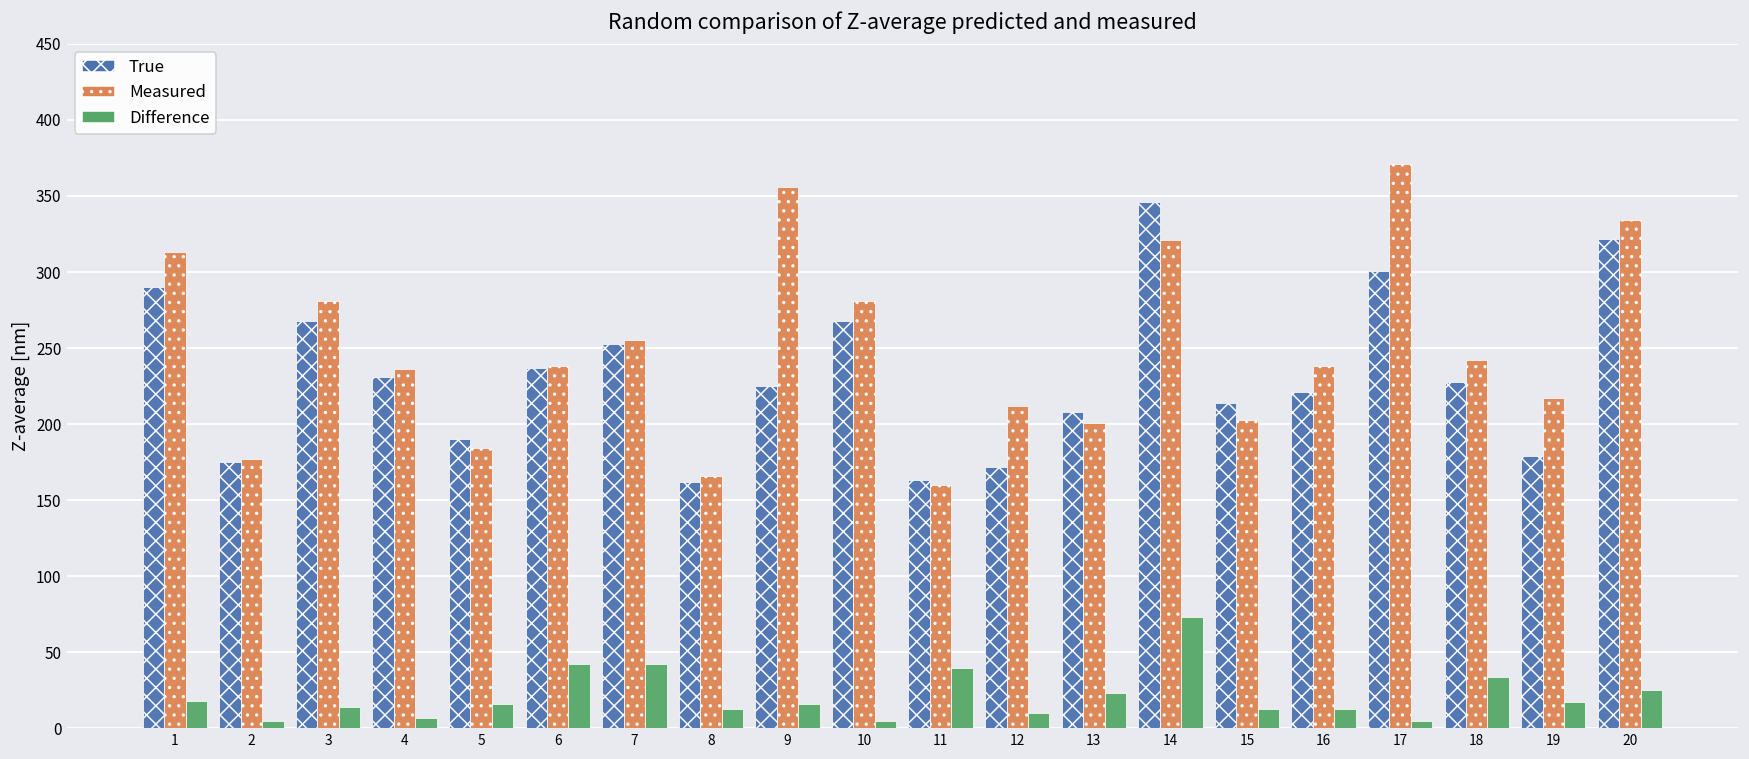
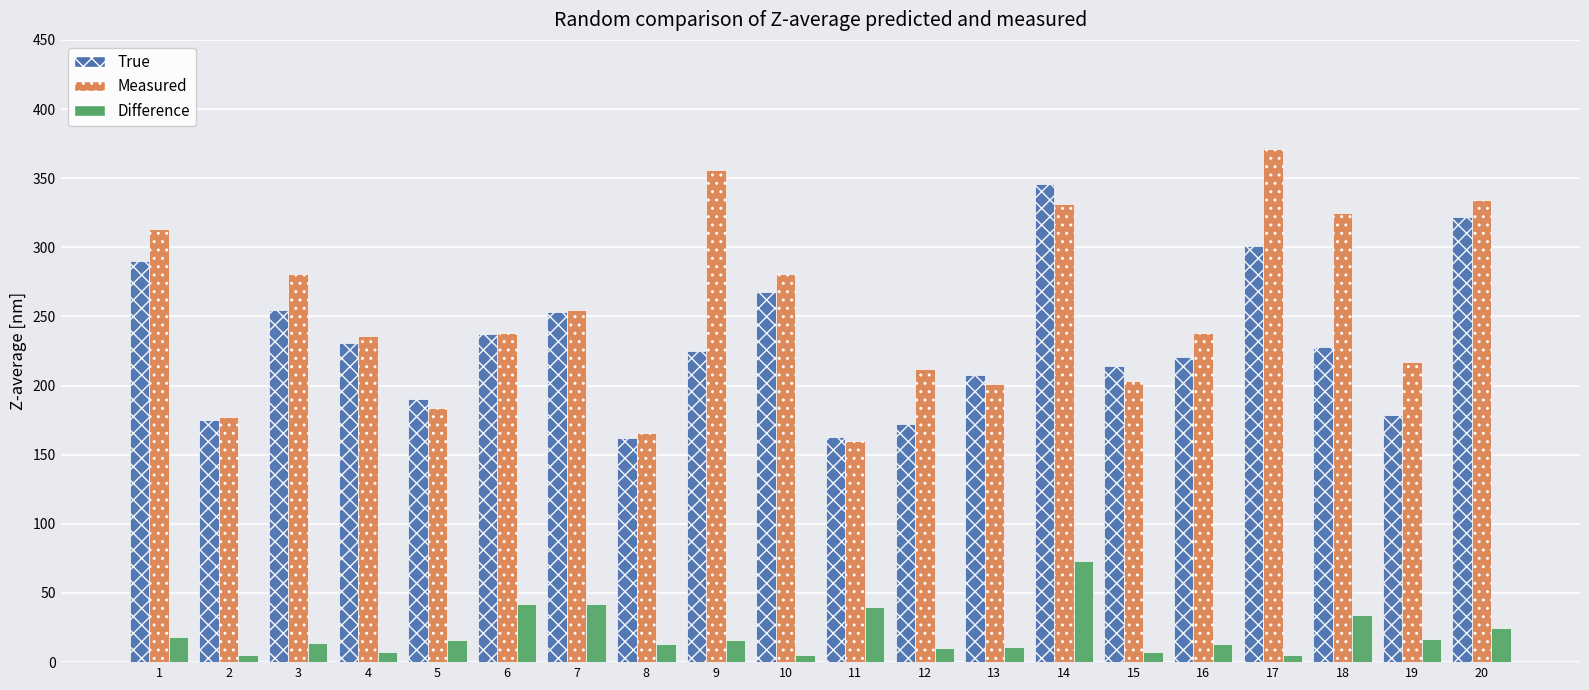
True, 3: 268 -> 255
Difference, 13: 23 -> 11
Measured, 14: 321 -> 331
Difference, 15: 13 -> 7
Measured, 18: 242 -> 325
